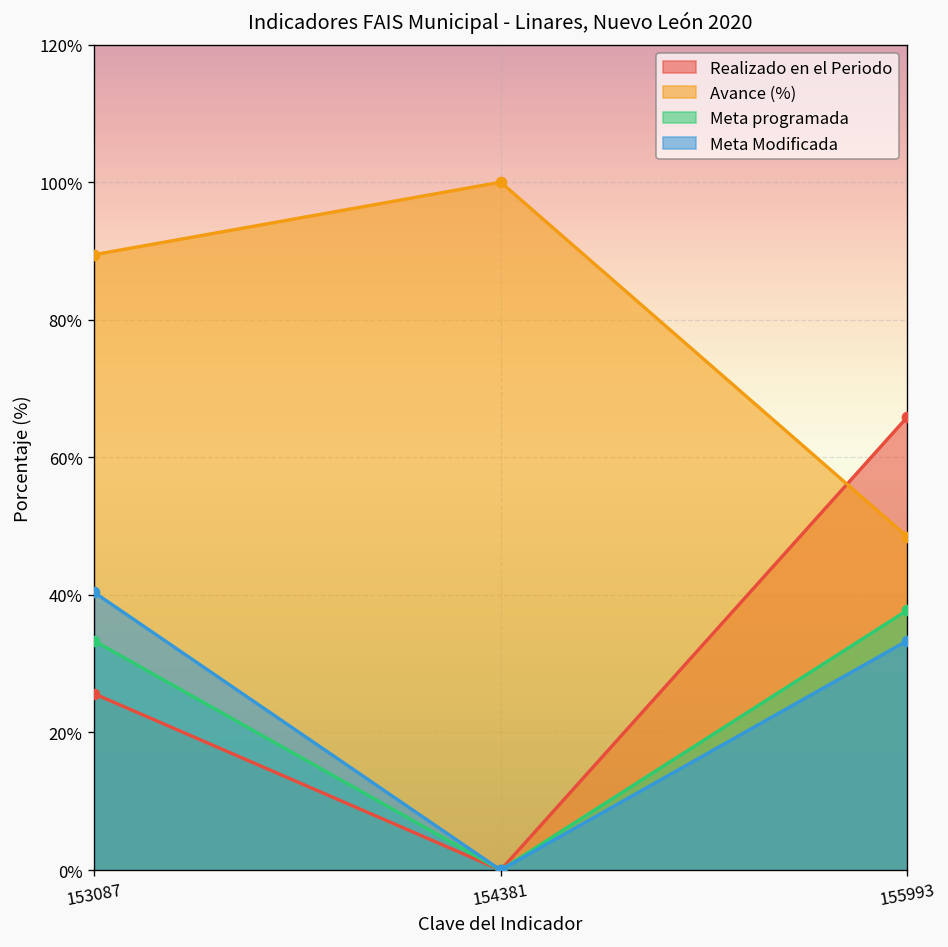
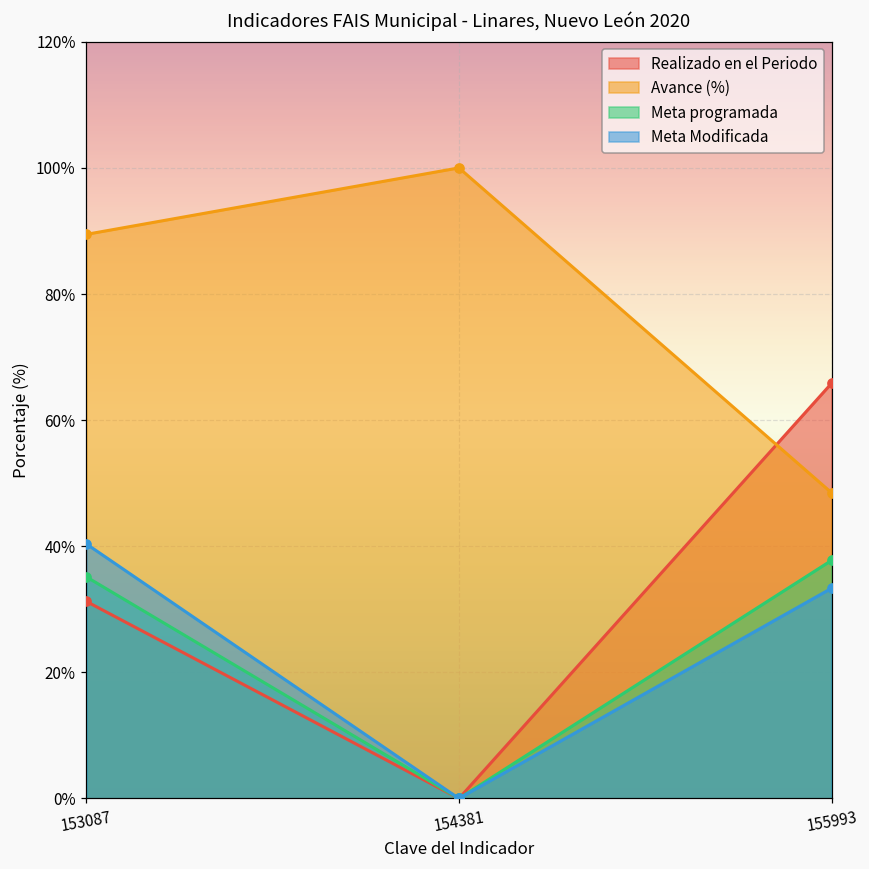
Realizado en el Periodo, 153087: 26% -> 31%
Meta programada, 153087: 33% -> 35%
